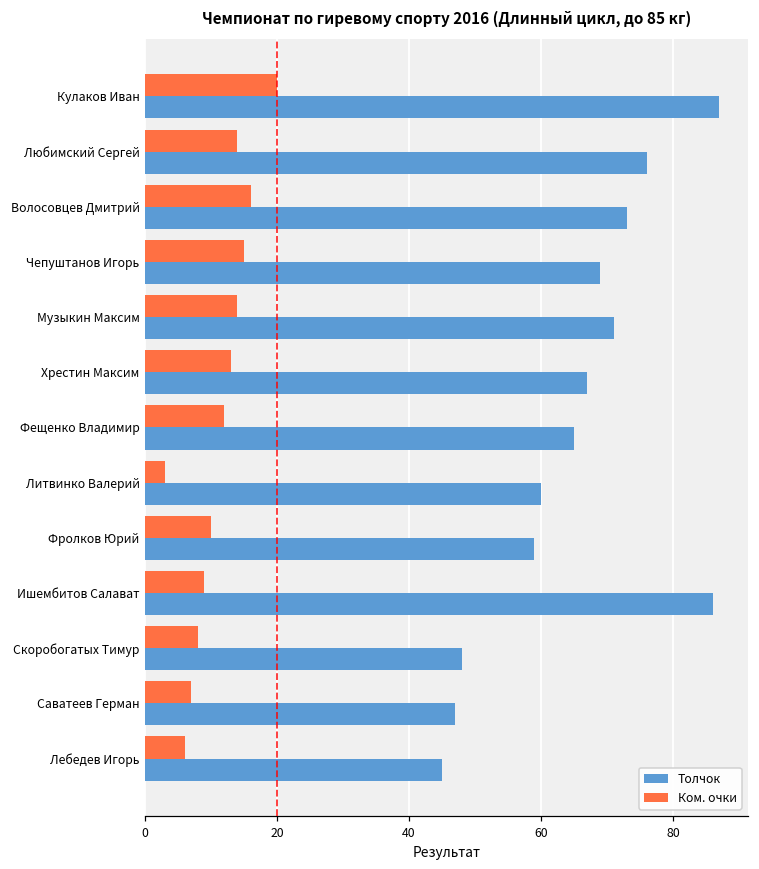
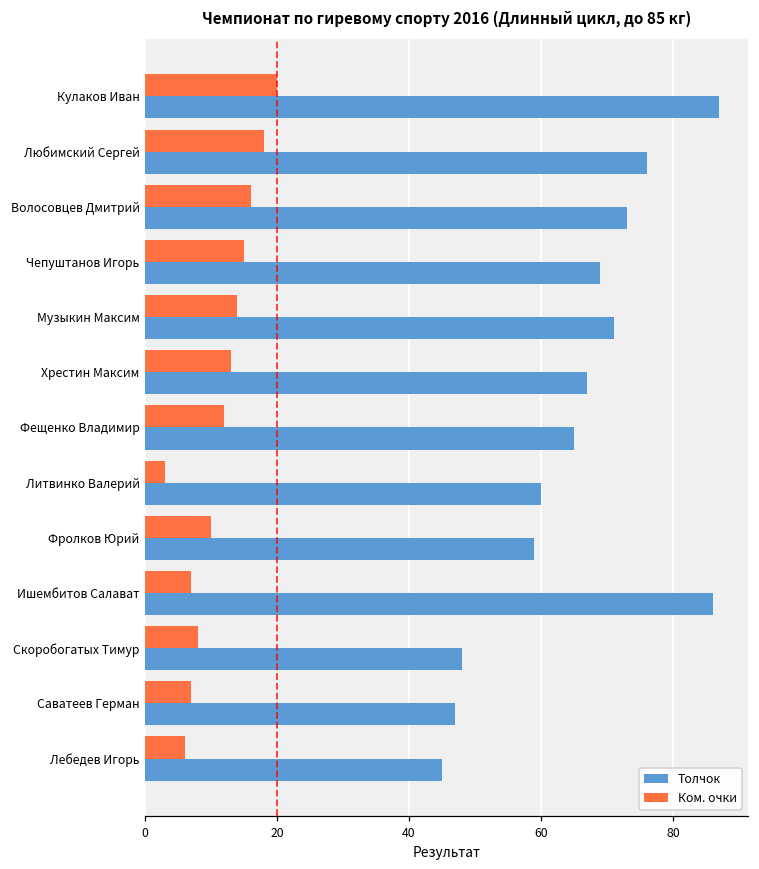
Ком. очки, Любимский Сергей: 14 -> 18
Ком. очки, Ишембитов Салават: 9 -> 7
